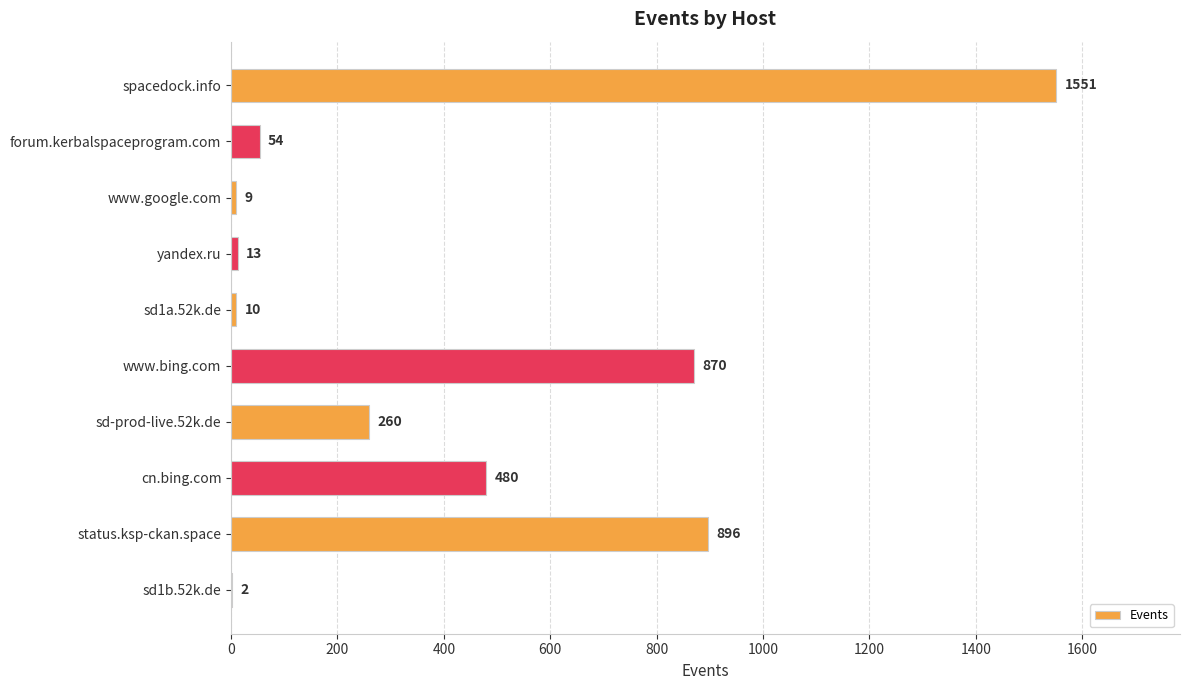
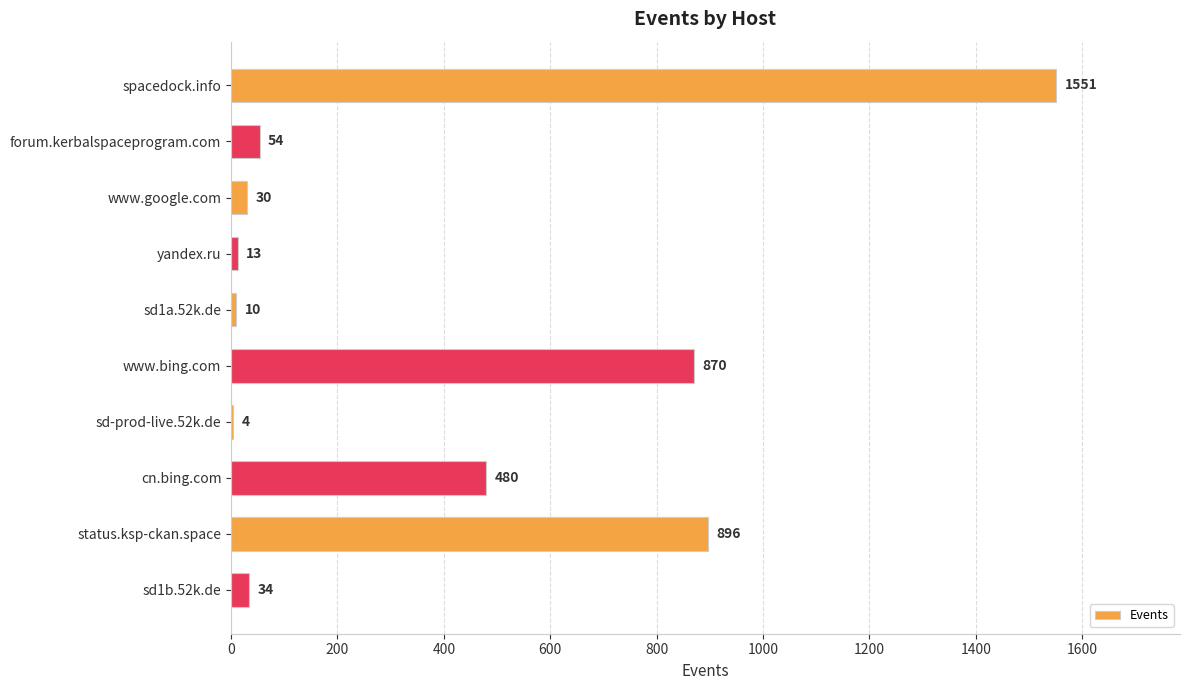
www.google.com: 9 -> 30
sd-prod-live.52k.de: 260 -> 4
sd1b.52k.de: 2 -> 34
